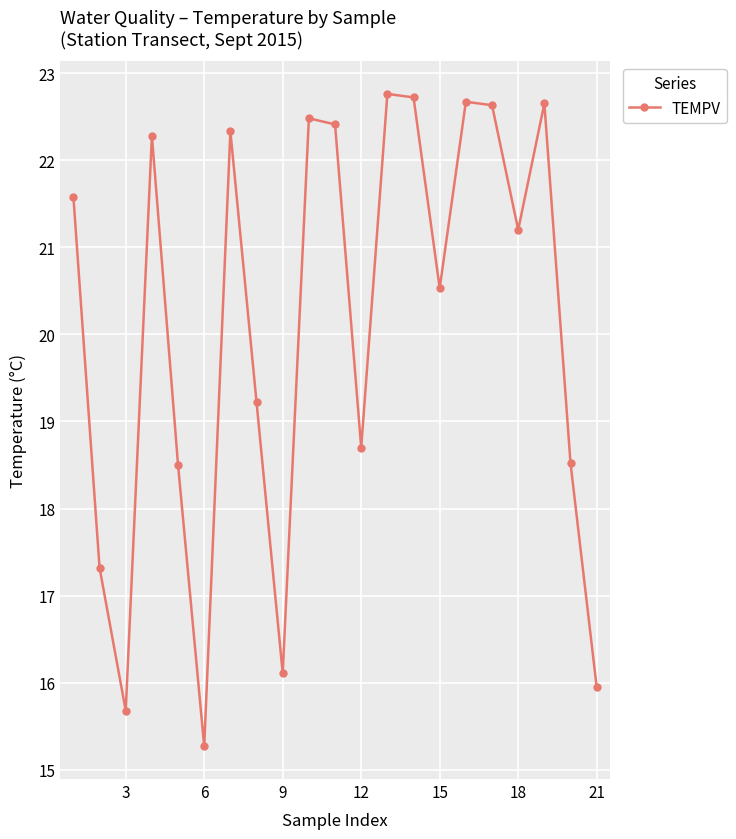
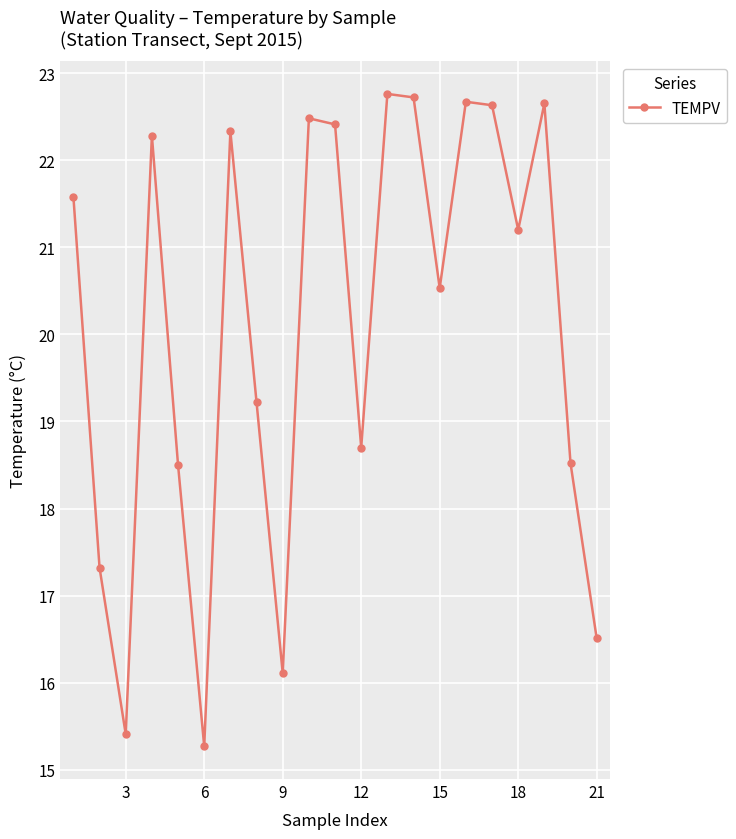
3: 15.7 -> 15.4
21: 16.0 -> 16.5
